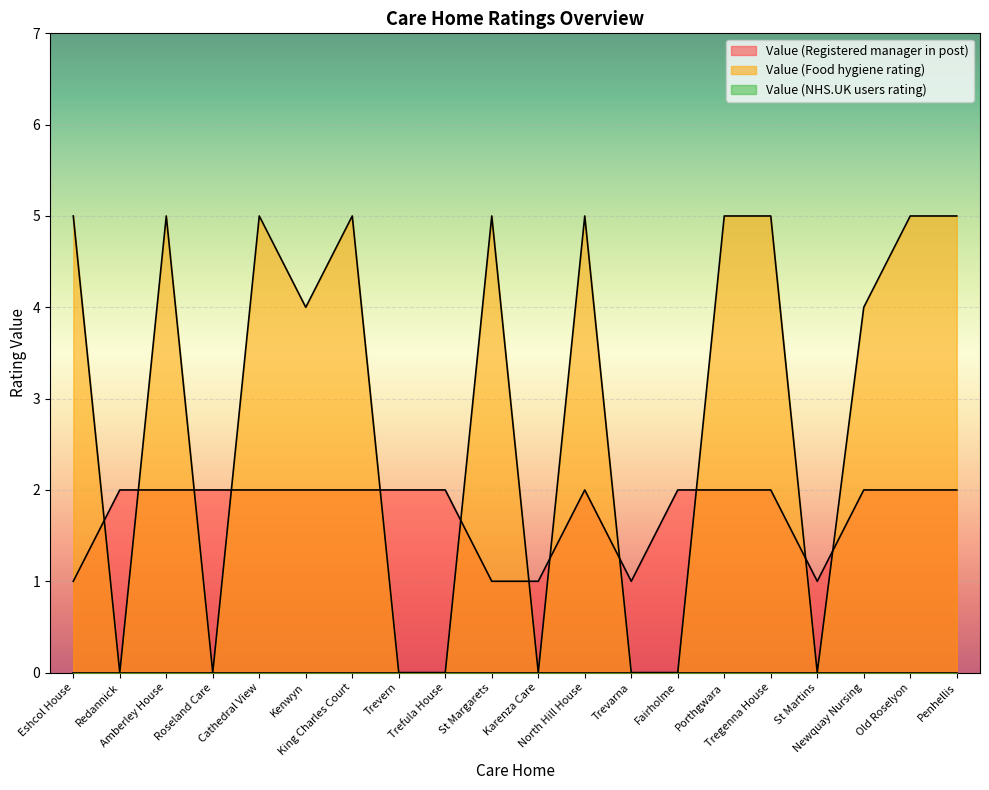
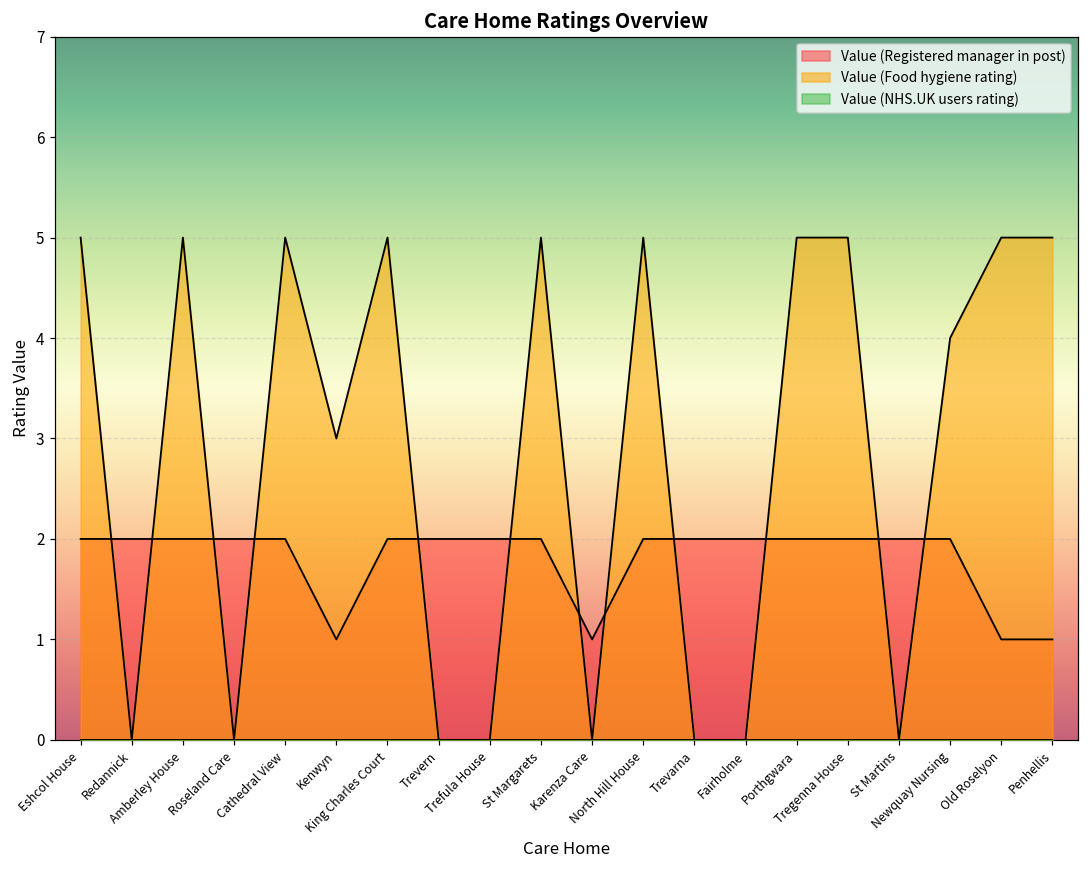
Value (Registered manager in post), Eshcol House: 1 -> 2
Value (Registered manager in post), Kenwyn: 2 -> 1
Value (Food hygiene rating), Kenwyn: 4 -> 3
Value (Registered manager in post), St Margarets: 1 -> 2
Value (Registered manager in post), Trevarna: 1 -> 2
Value (Registered manager in post), St Martins: 1 -> 2
Value (Registered manager in post), Old Roselyon: 2 -> 1
Value (Registered manager in post), Penhellis: 2 -> 1
